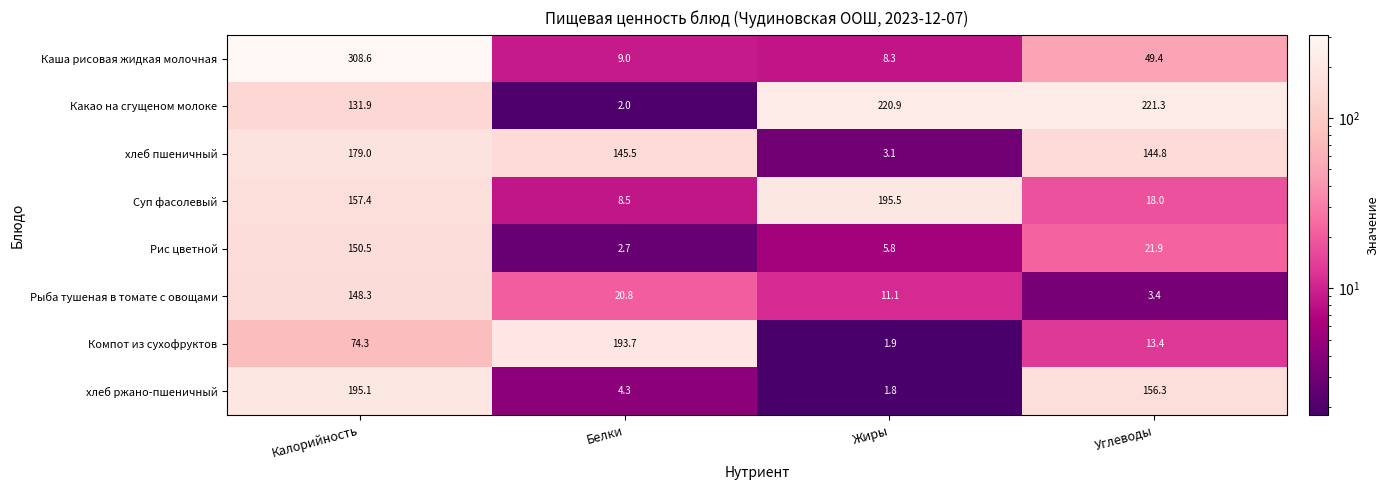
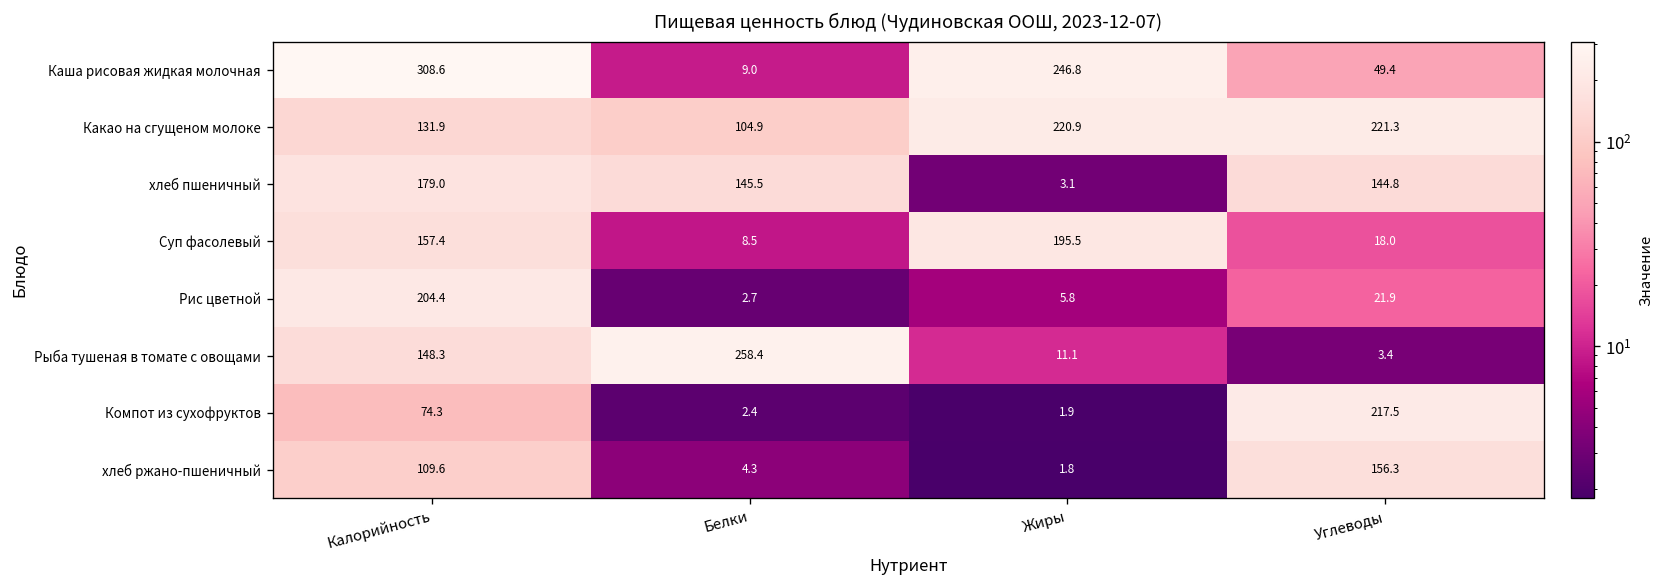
Каша рисовая жидкая молочная, Жиры: 8.3 -> 246.8
Какао на сгущеном молоке, Белки: 2.0 -> 104.9
Рис цветной, Калорийность: 150.5 -> 204.4
Рыба тушеная в томате с овощами, Белки: 20.8 -> 258.4
Компот из сухофруктов, Белки: 193.7 -> 2.4
Компот из сухофруктов, Углеводы: 13.4 -> 217.5
хлеб ржано-пшеничный, Калорийность: 195.1 -> 109.6
